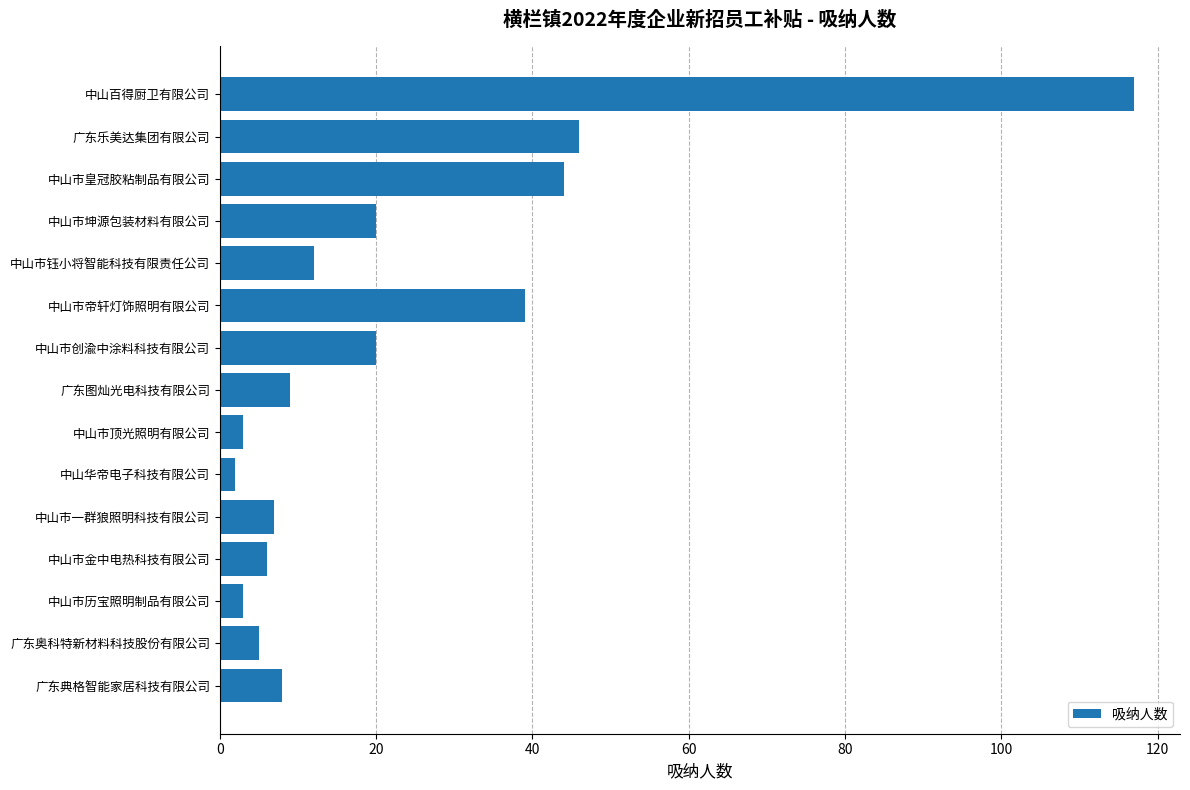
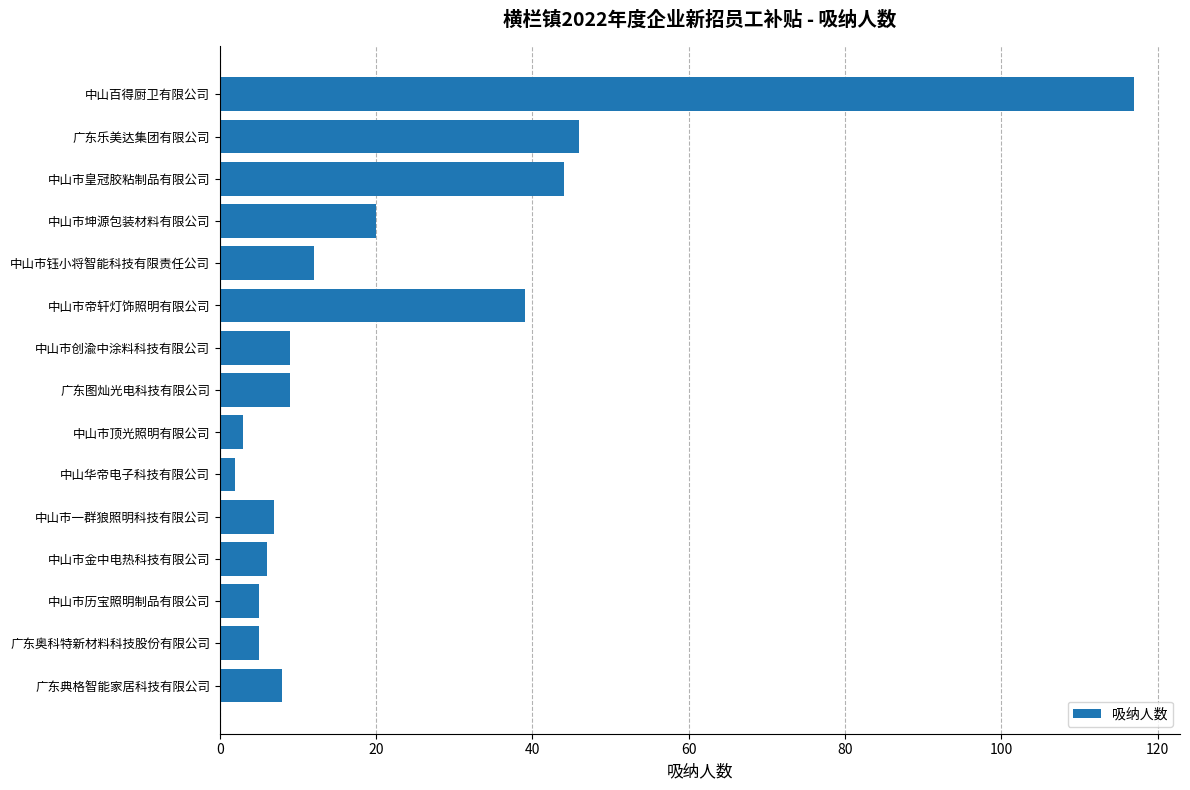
中山市创渝中涂料科技有限公司: 20 -> 9
中山市历宝照明制品有限公司: 3 -> 5
